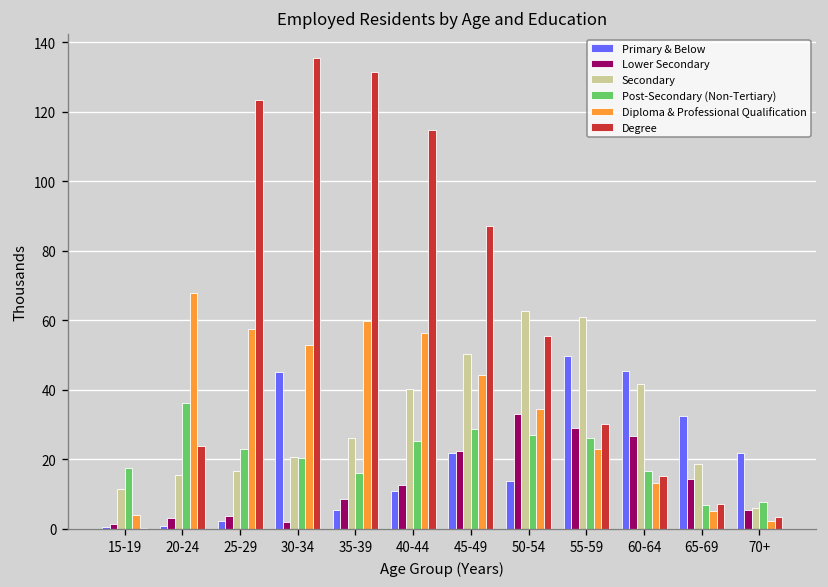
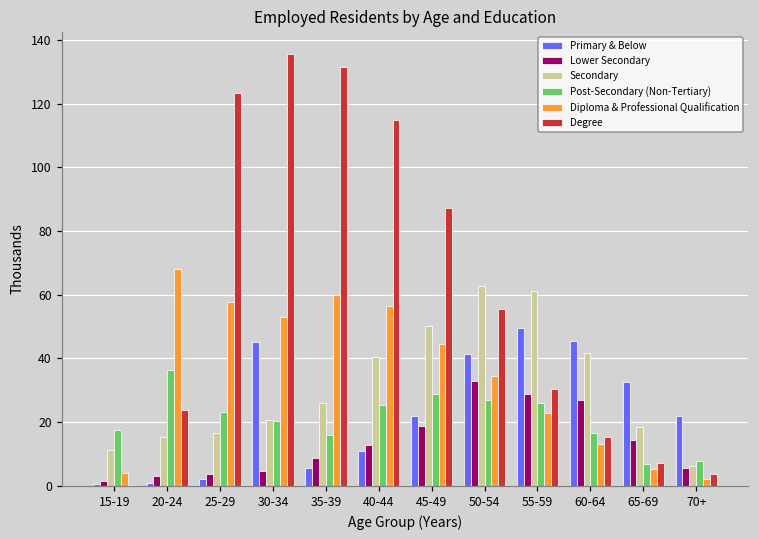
Lower Secondary, 30-34: 2 -> 5
Lower Secondary, 45-49: 23 -> 19
Primary & Below, 50-54: 14 -> 41
